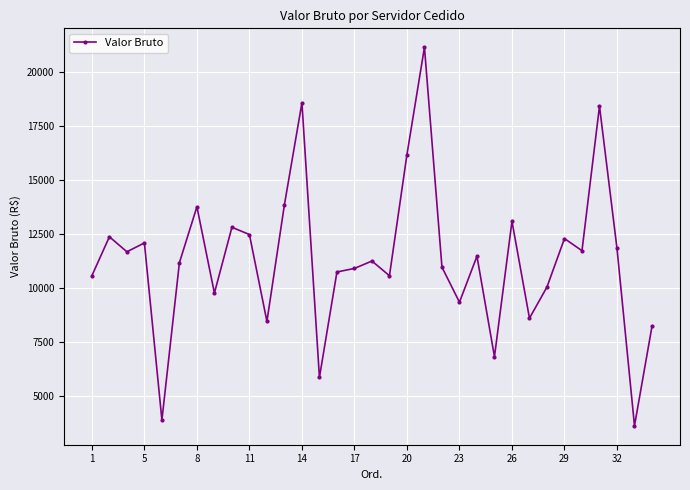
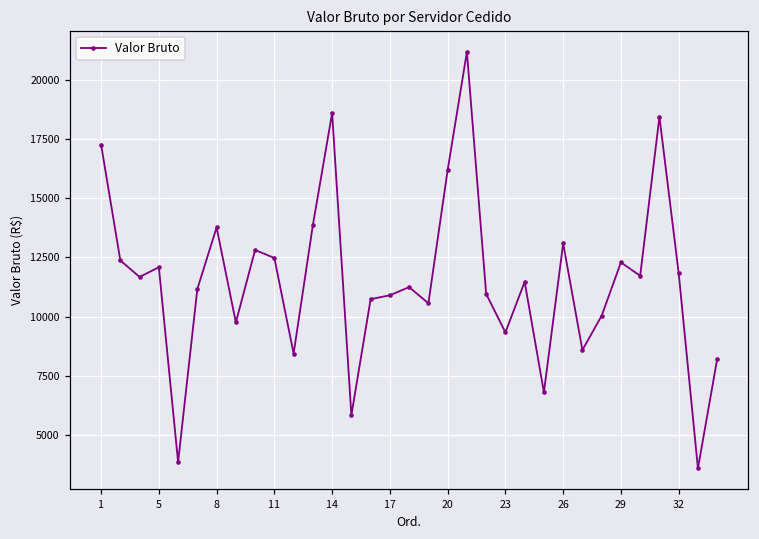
1: 10600 -> 17300
